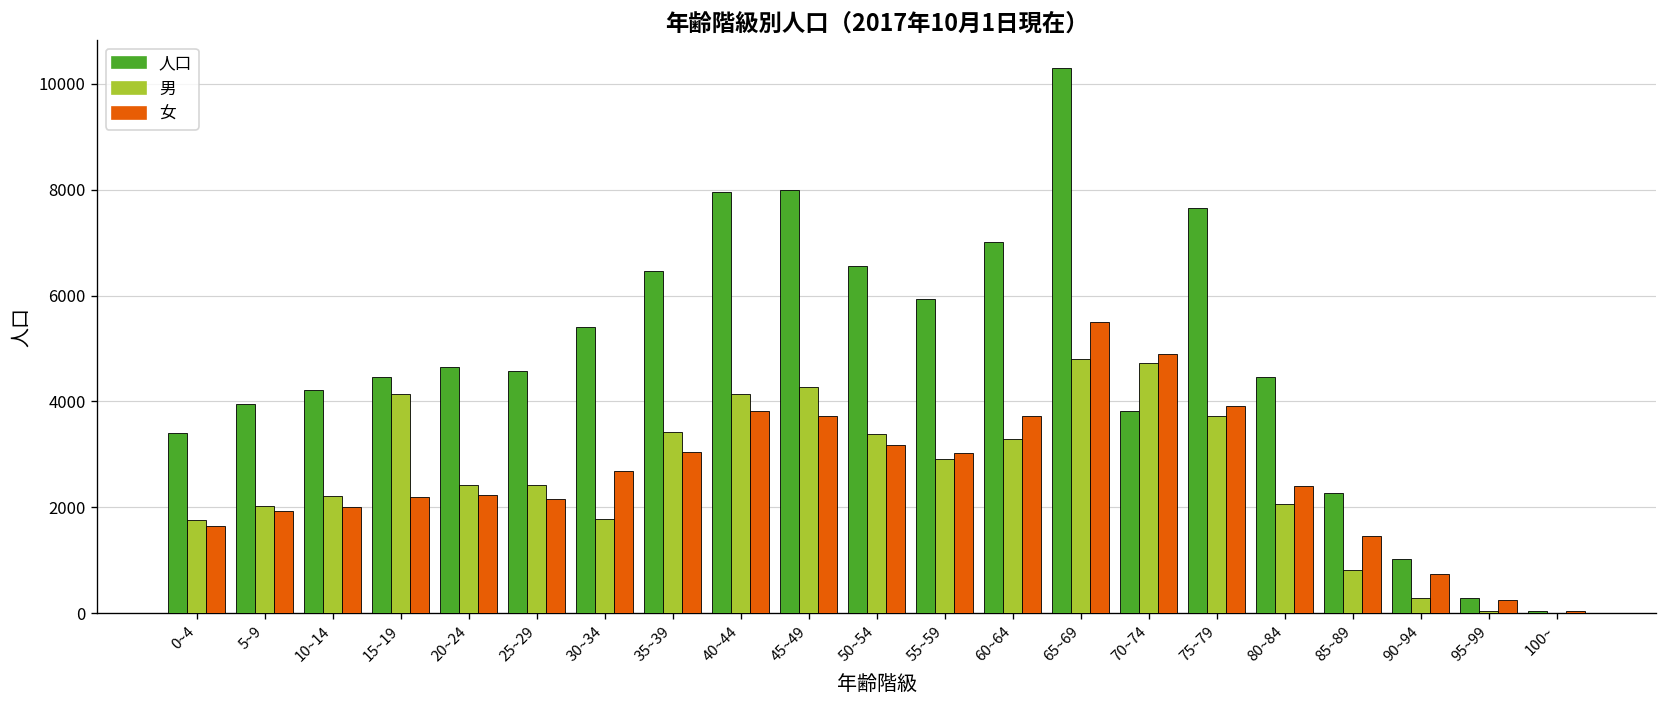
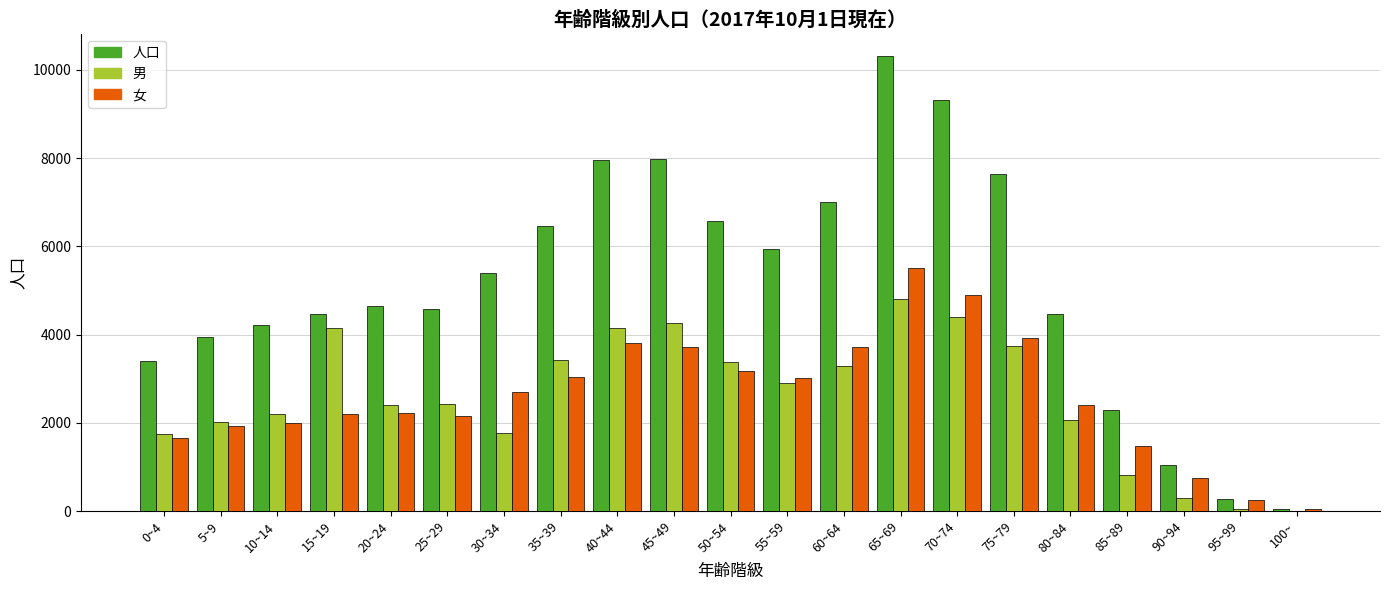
人口, 70~74: 3800 -> 9300
男, 70~74: 4700 -> 4400
